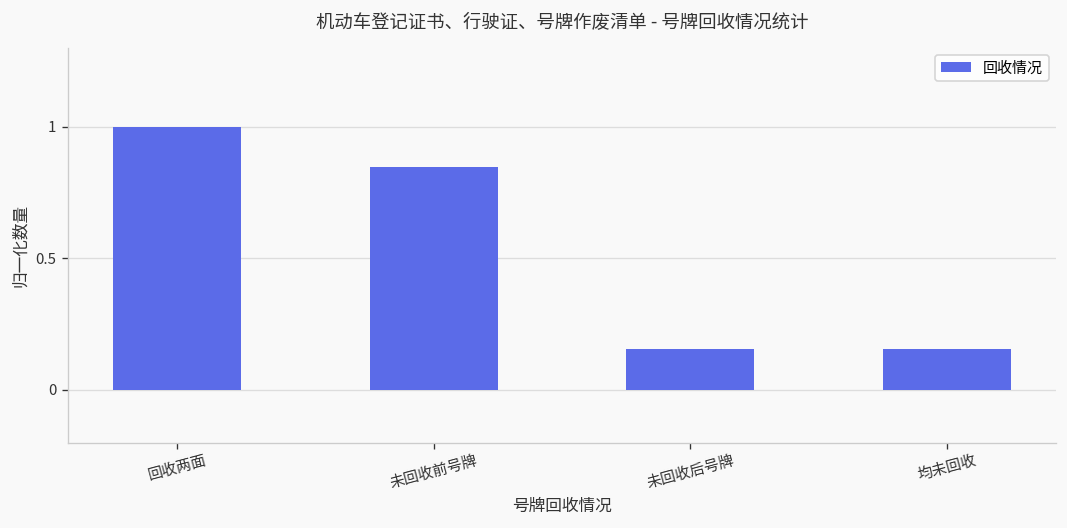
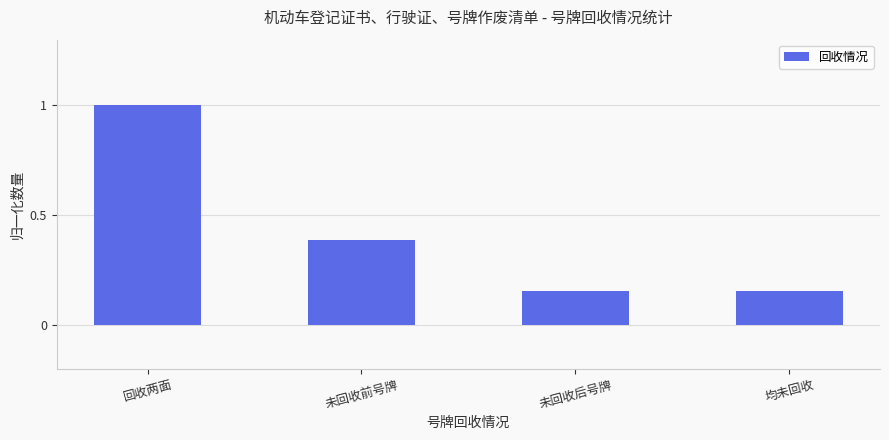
未回收前号牌: 0.85 -> 0.38
